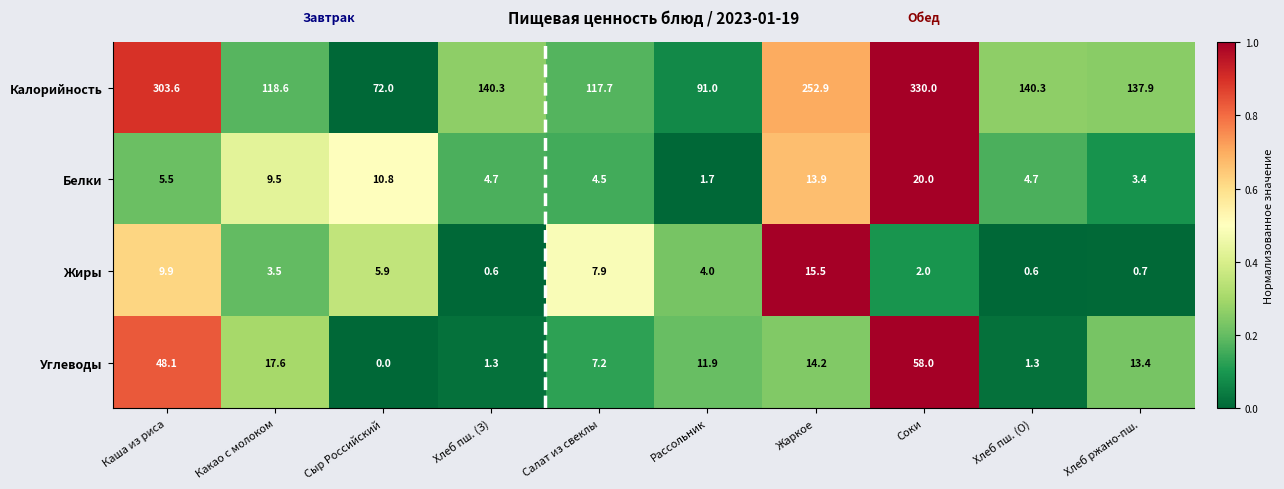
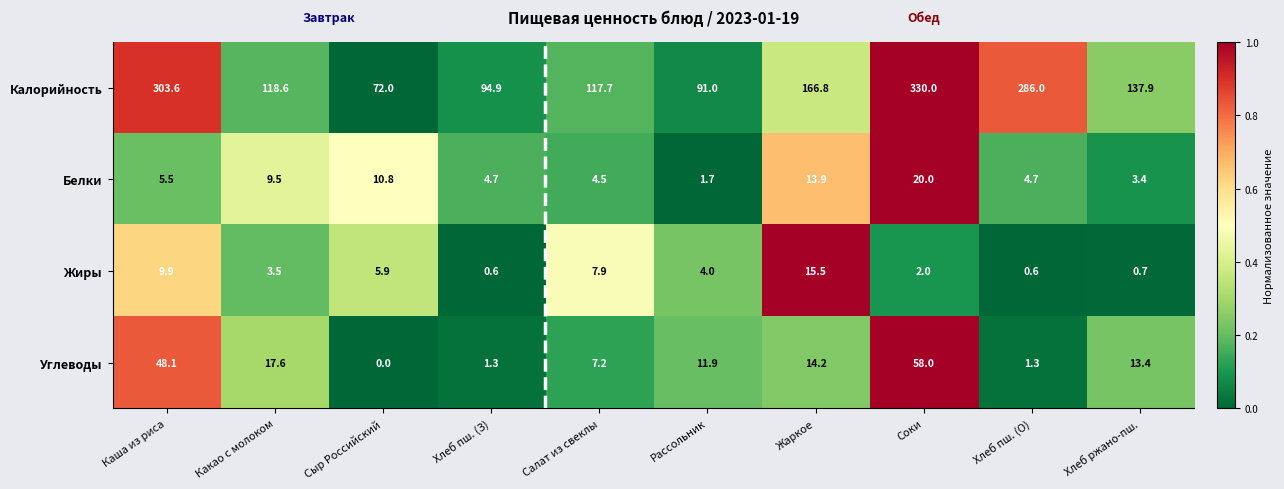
Калорийность, Хлеб пш. (З): 140.3 -> 94.9
Калорийность, Жаркое: 252.9 -> 166.8
Калорийность, Хлеб пш. (О): 140.3 -> 286.0
